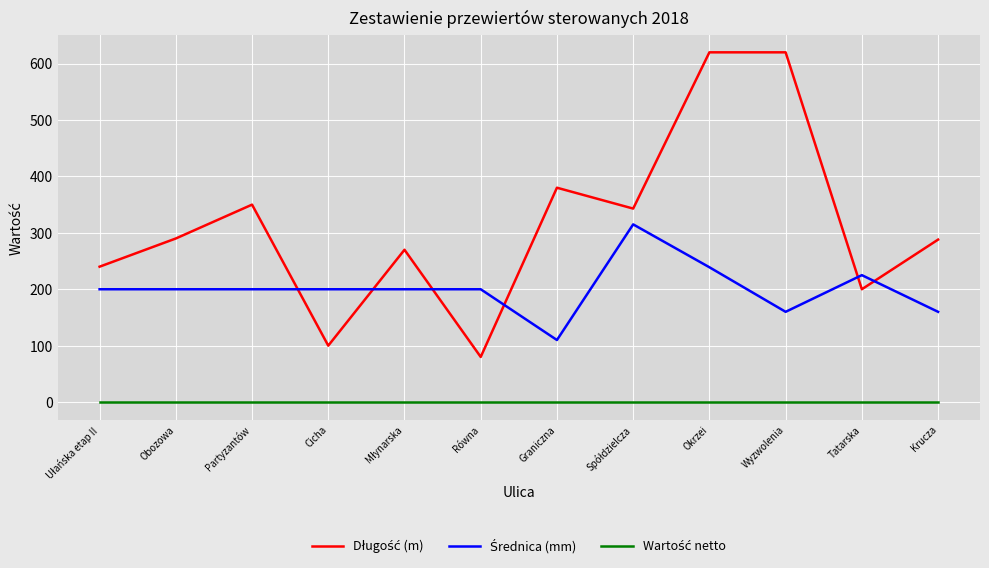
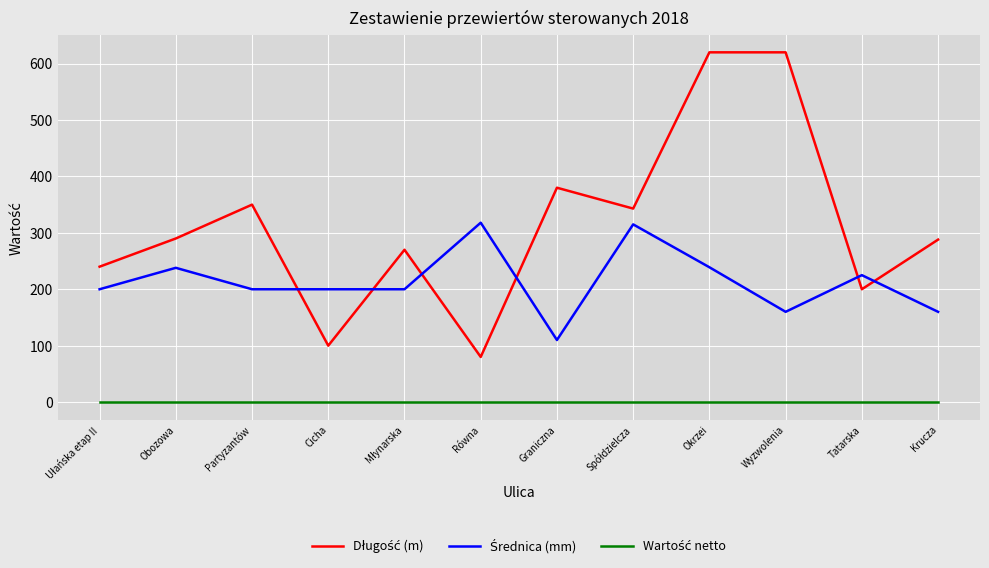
Średnica (mm), Obozowa: 200 -> 240
Średnica (mm), Równa: 200 -> 320
